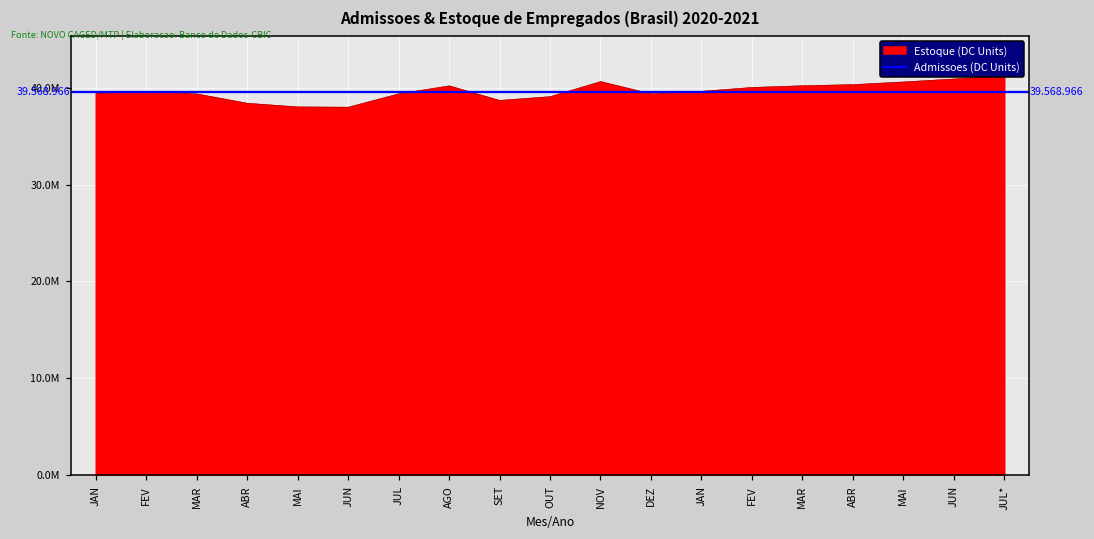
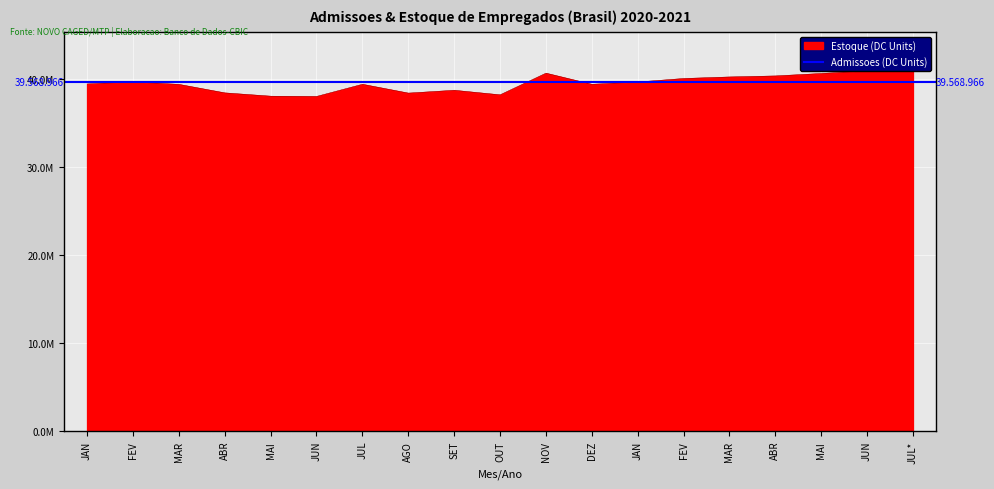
AGO: 40000000 -> 38000000
OUT: 39000000 -> 38000000
